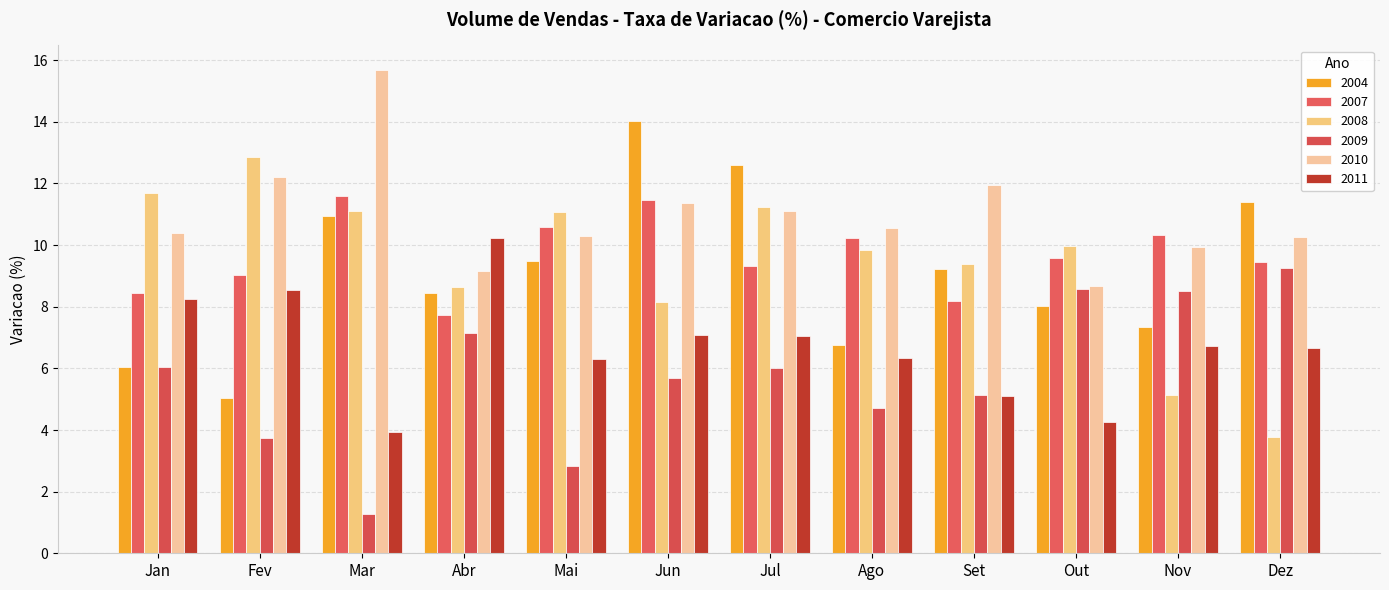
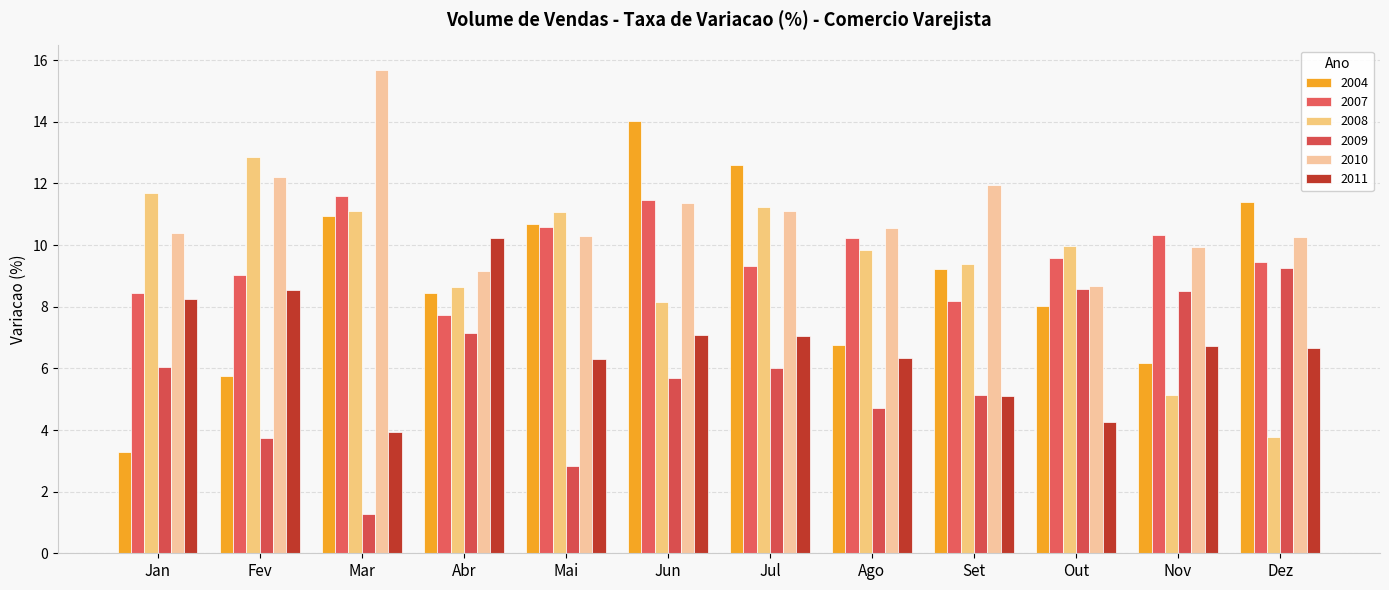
2004, Jan: 6.1 -> 3.3
2004, Fev: 5.1 -> 5.7
2004, Mai: 9.5 -> 10.7
2004, Nov: 7.3 -> 6.2
